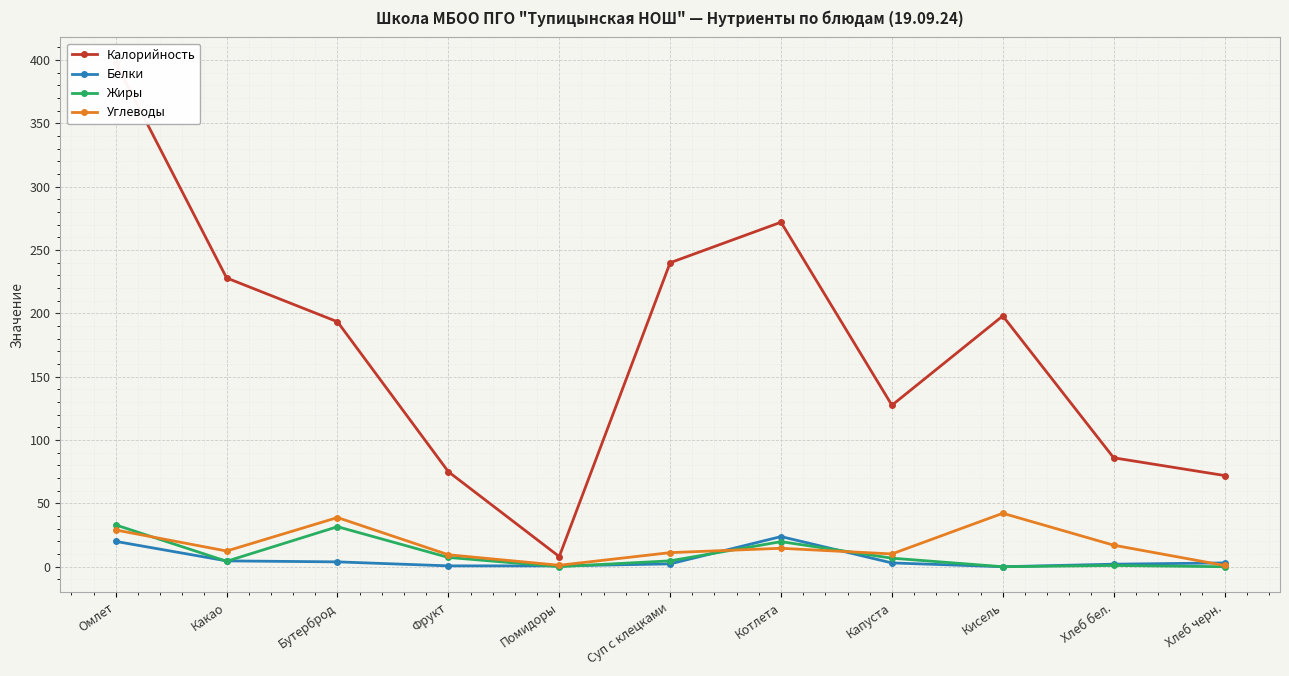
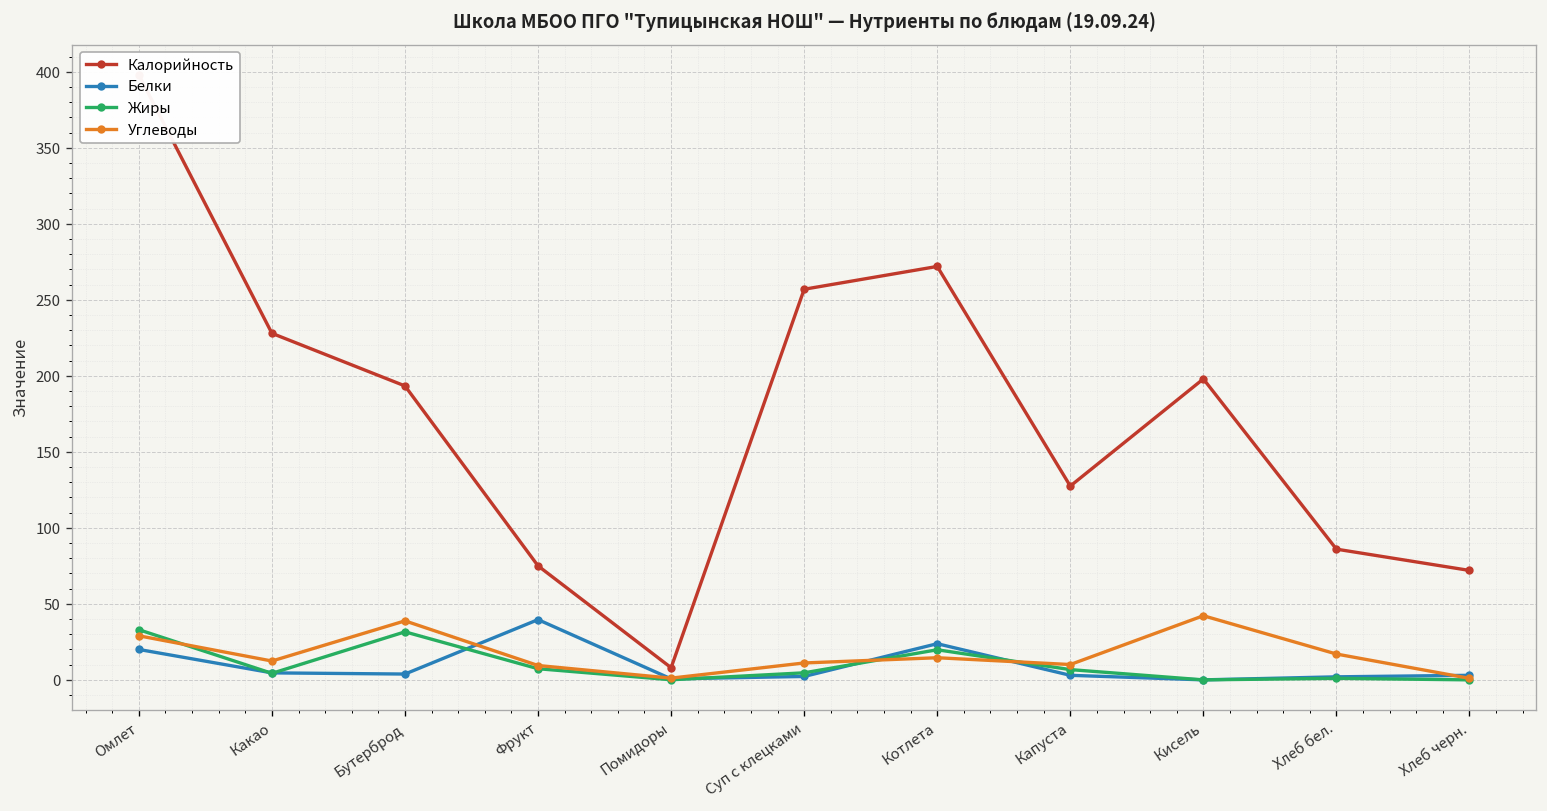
Белки, Фрукт: 1 -> 40
Калорийность, Суп с клецками: 240 -> 257
